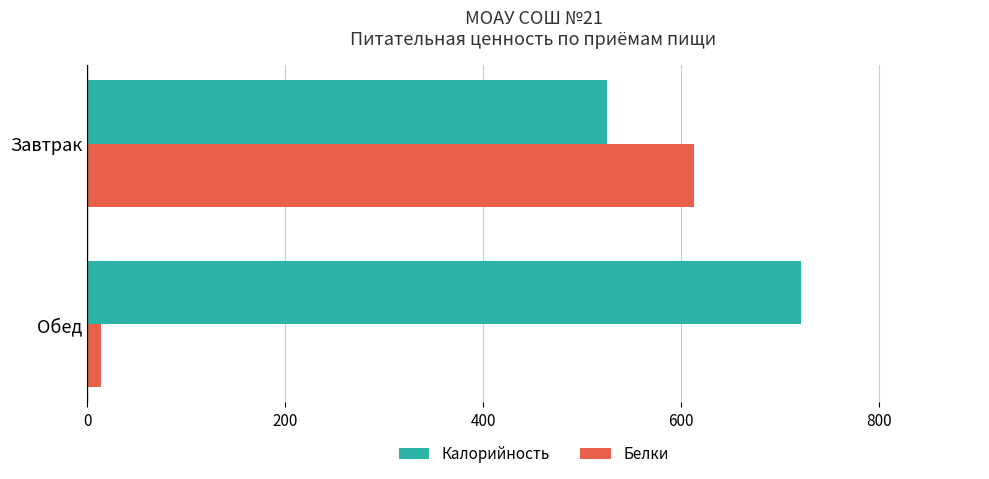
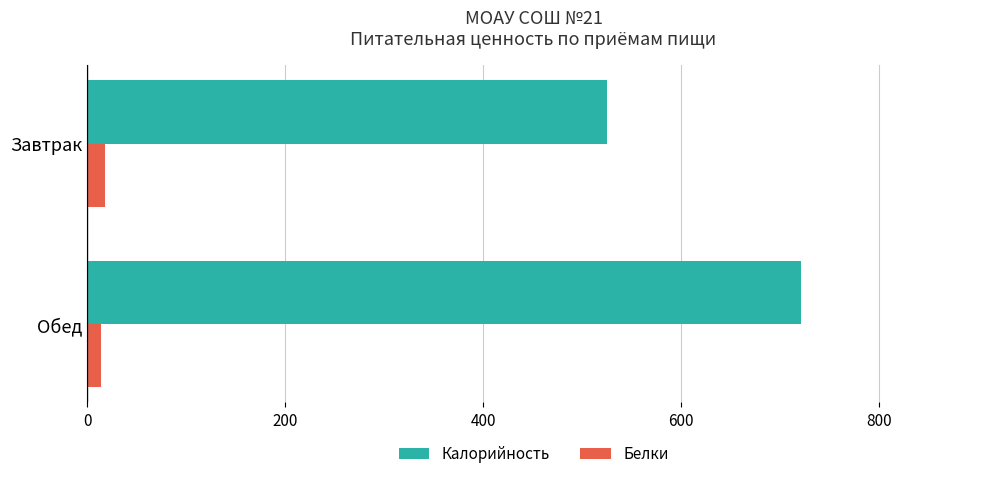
Белки, Завтрак: 610 -> 20
